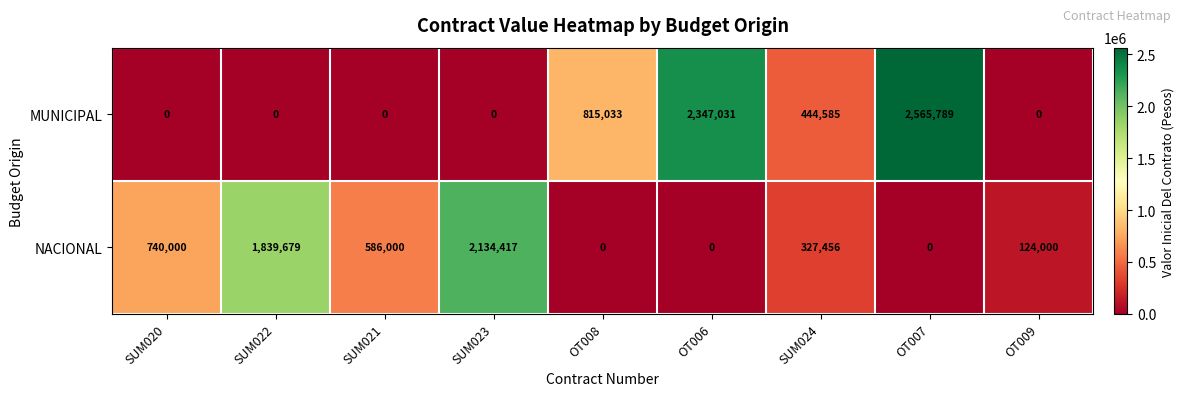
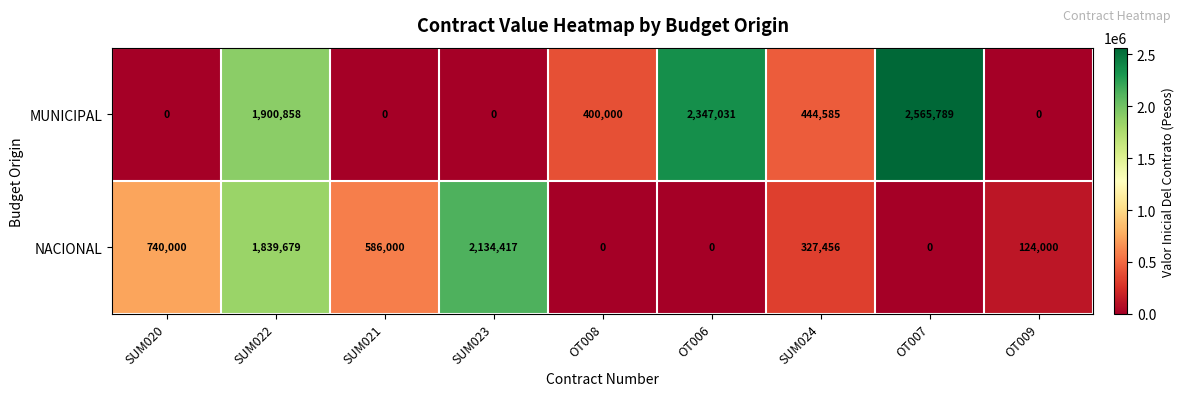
MUNICIPAL, SUM022: 0 -> 1,900,858
MUNICIPAL, OT008: 815,033 -> 400,000
